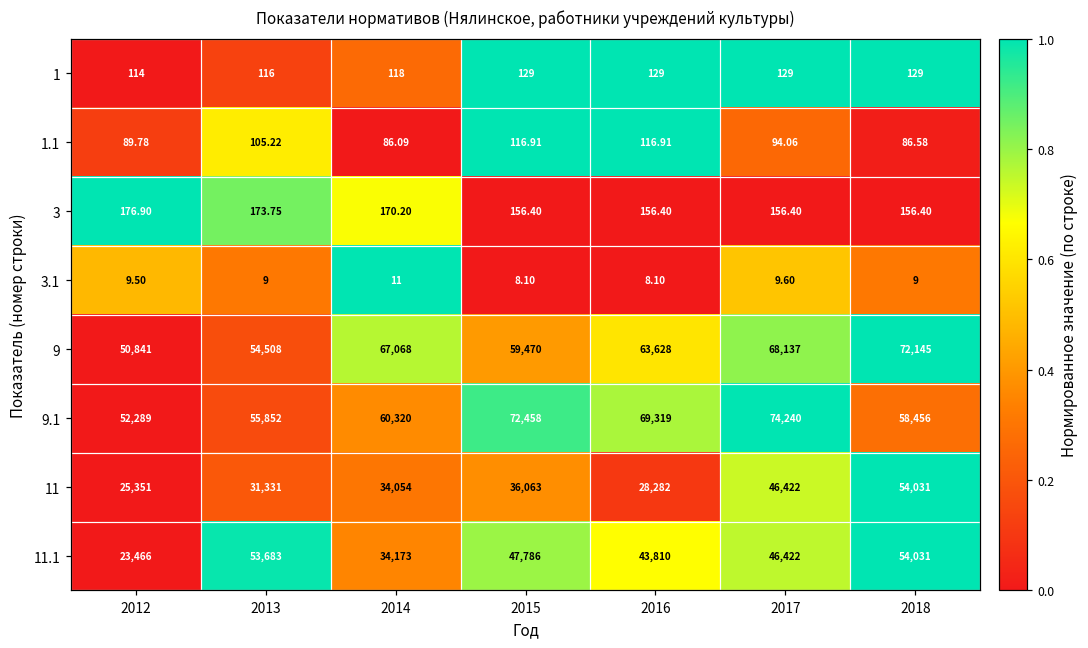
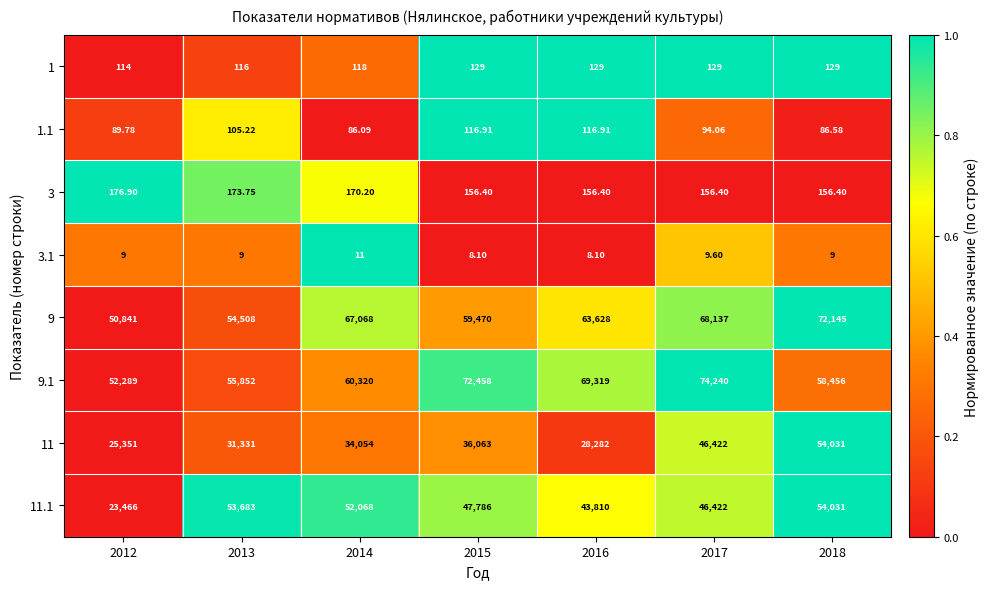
3.1, 2012: 9.50 -> 9
11.1, 2014: 34,173 -> 52,068
